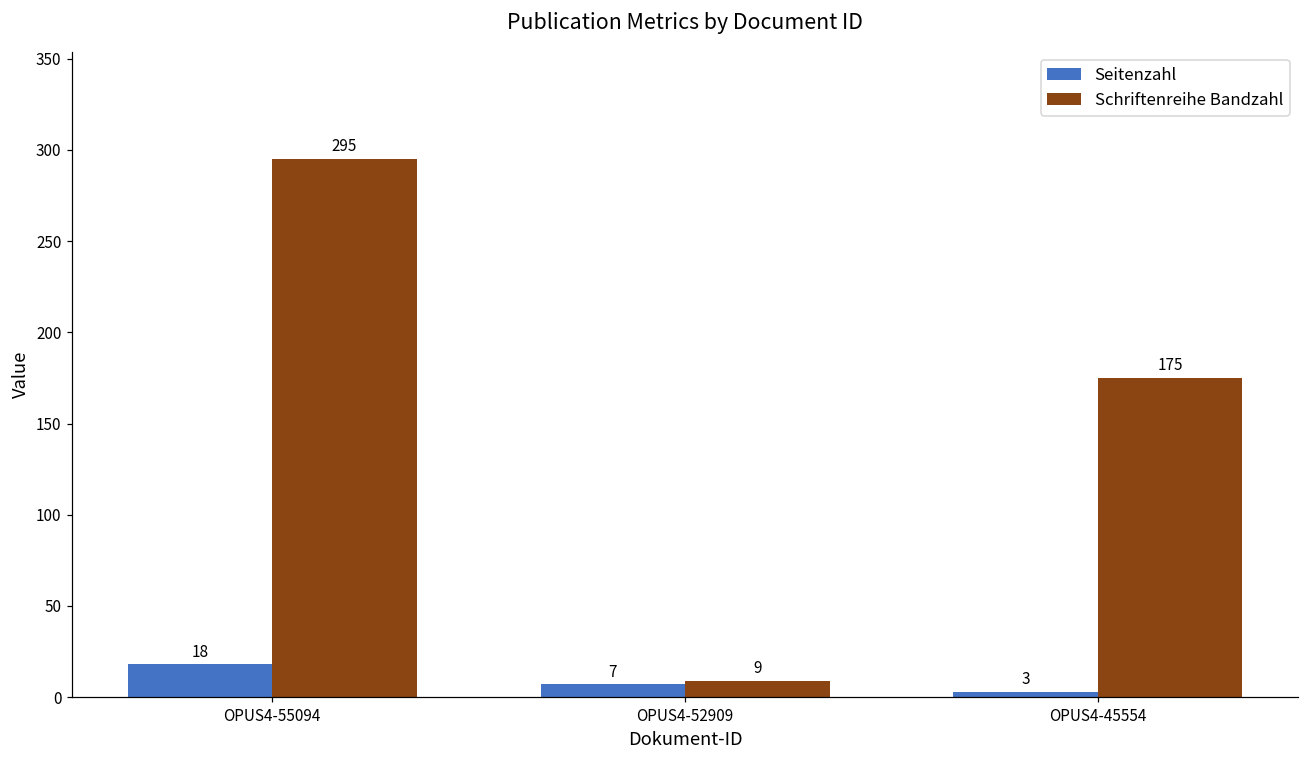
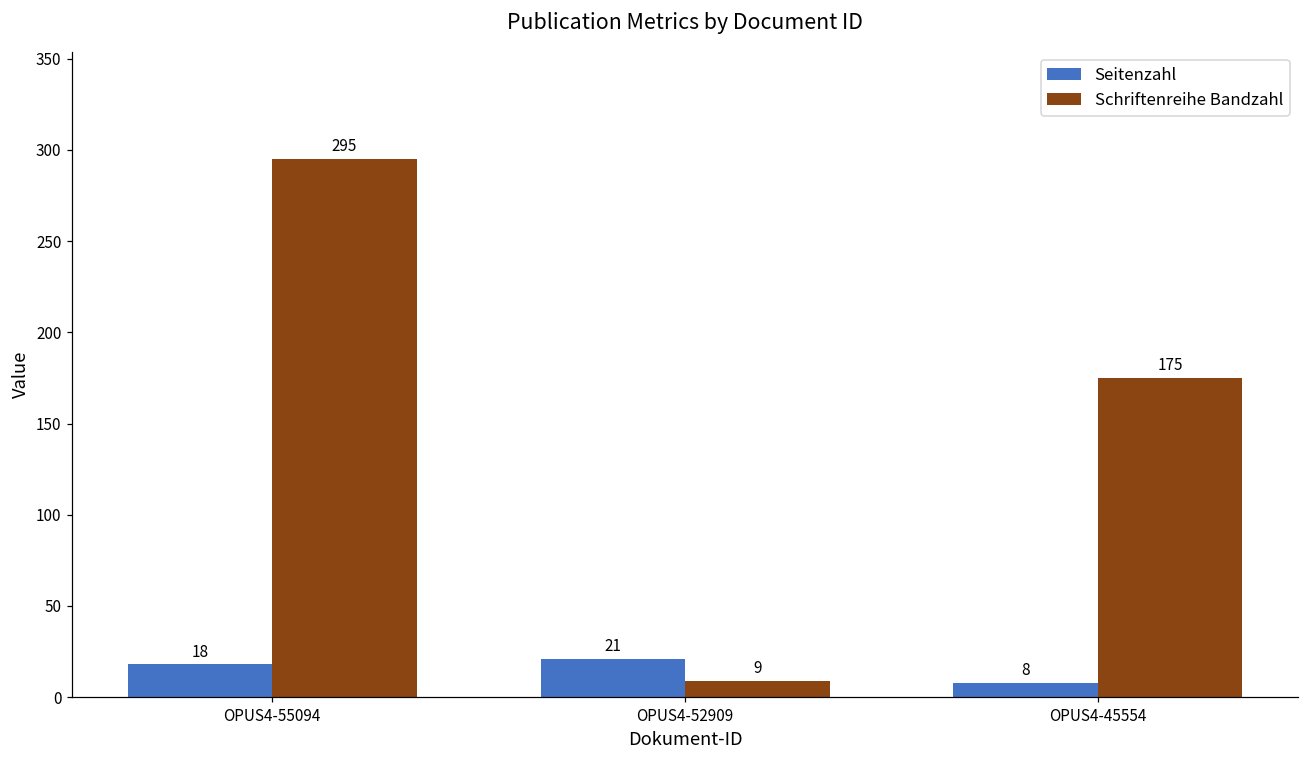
Seitenzahl, OPUS4-52909: 7 -> 21
Seitenzahl, OPUS4-45554: 3 -> 8
